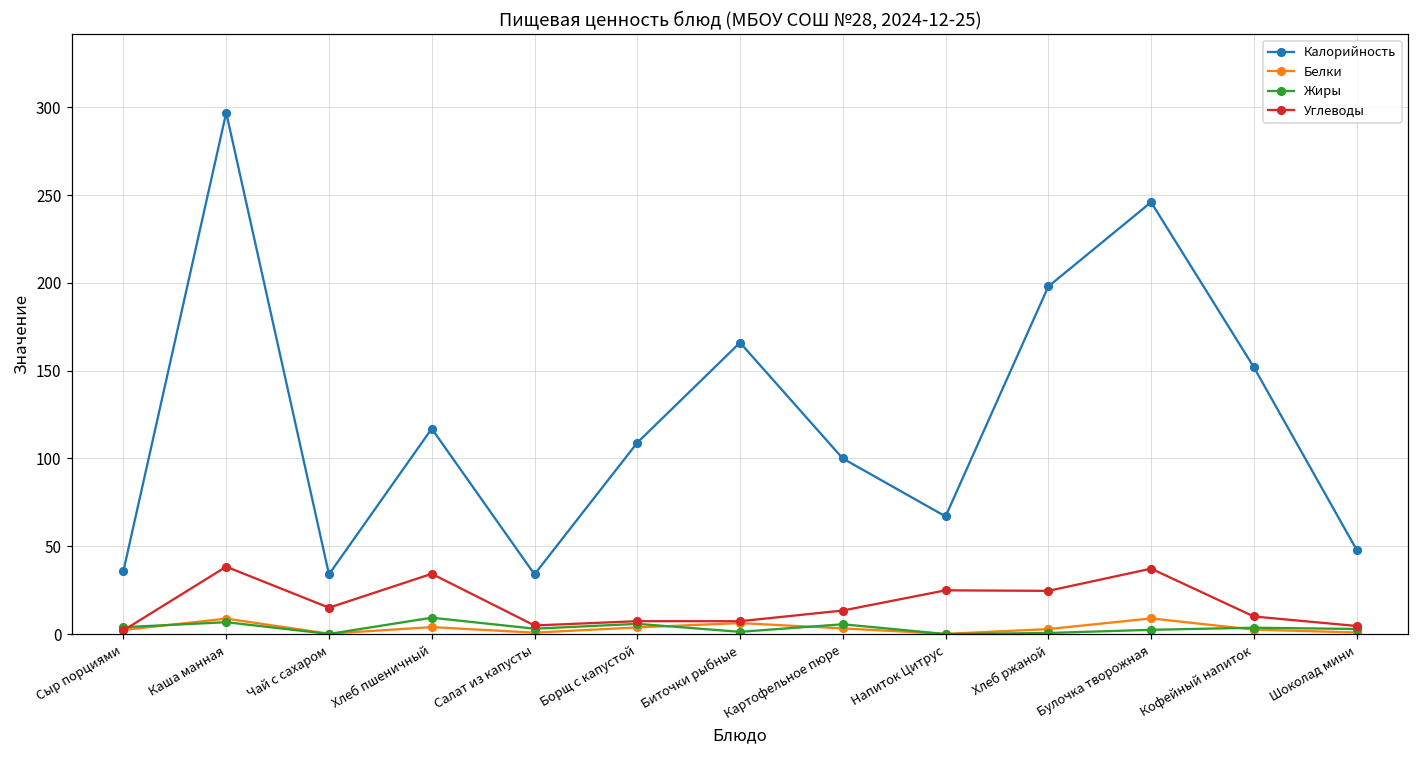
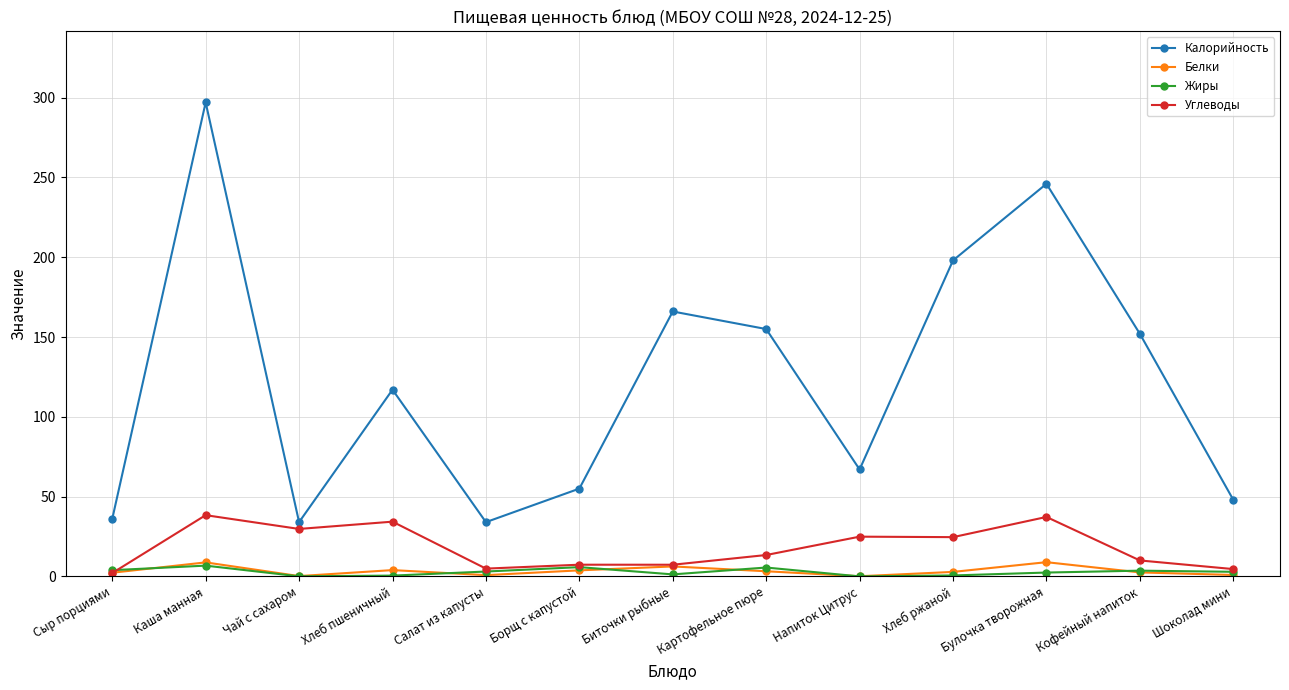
Углеводы, Чай с сахаром: 15 -> 30
Жиры, Хлеб пшеничный: 9 -> 1
Калорийность, Борщ с капустой: 109 -> 55
Калорийность, Картофельное пюре: 100 -> 155
